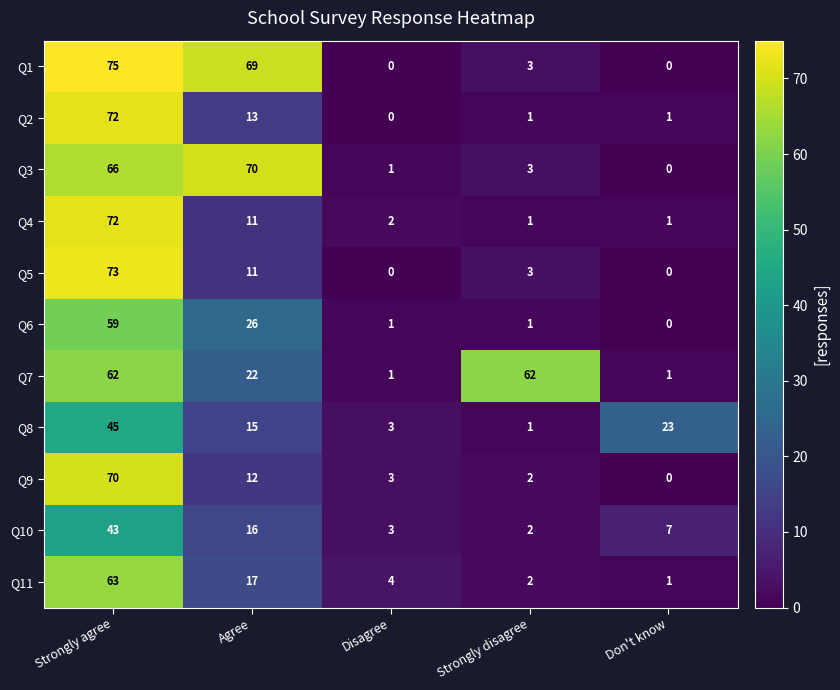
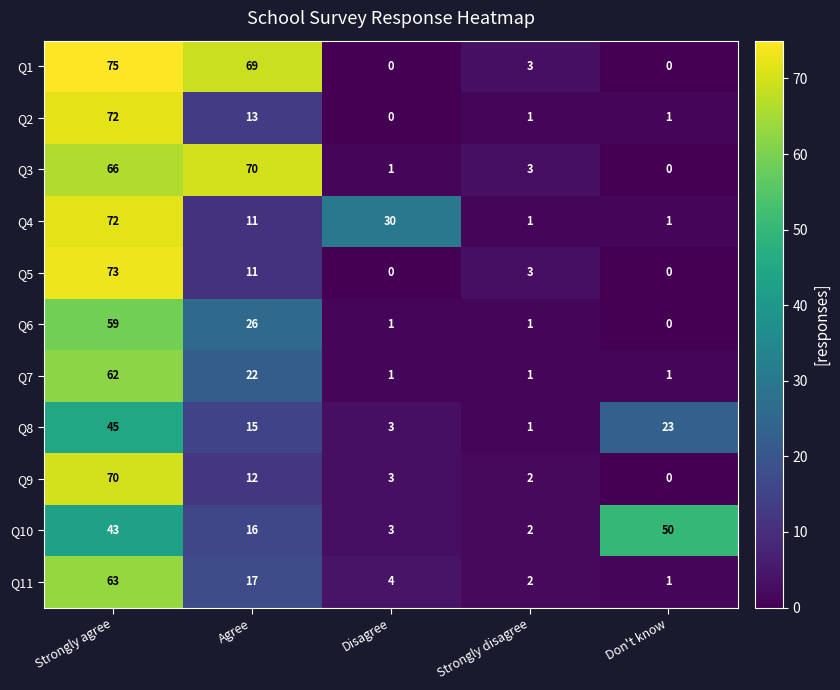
Q4, Disagree: 2 -> 30
Q7, Strongly disagree: 62 -> 1
Q10, Don't know: 7 -> 50
